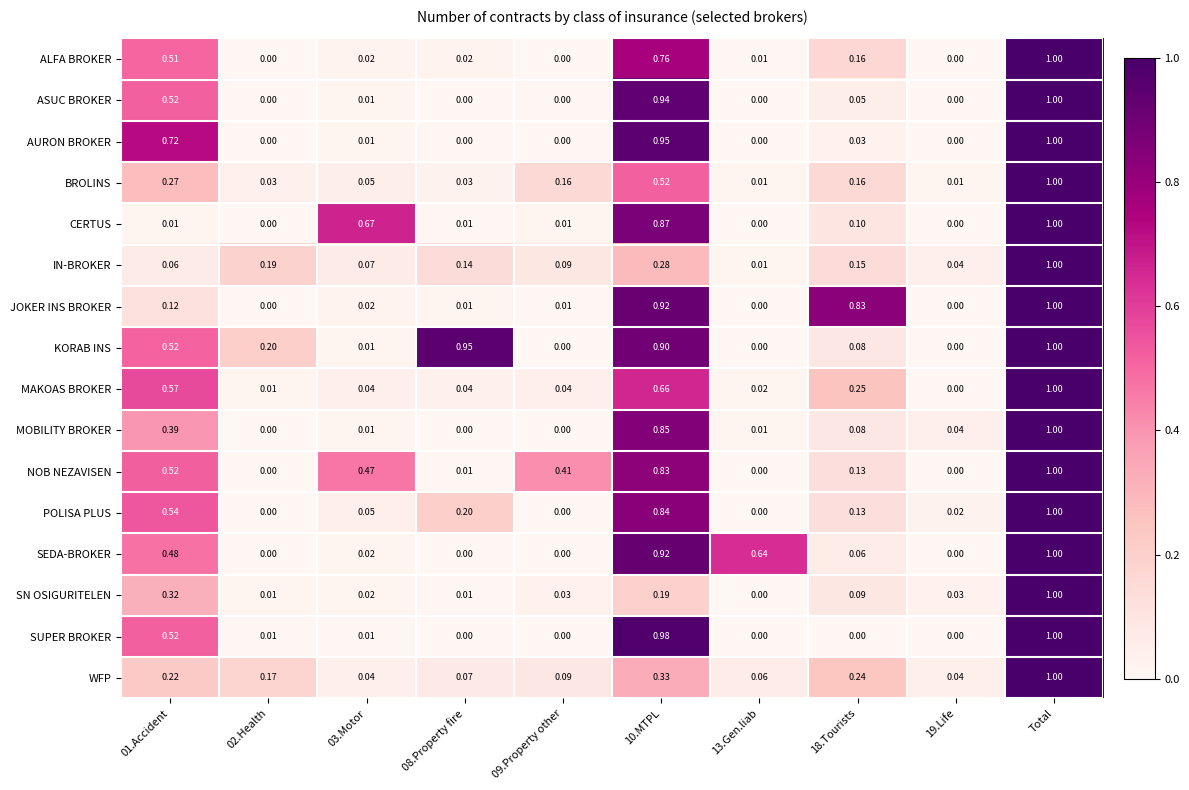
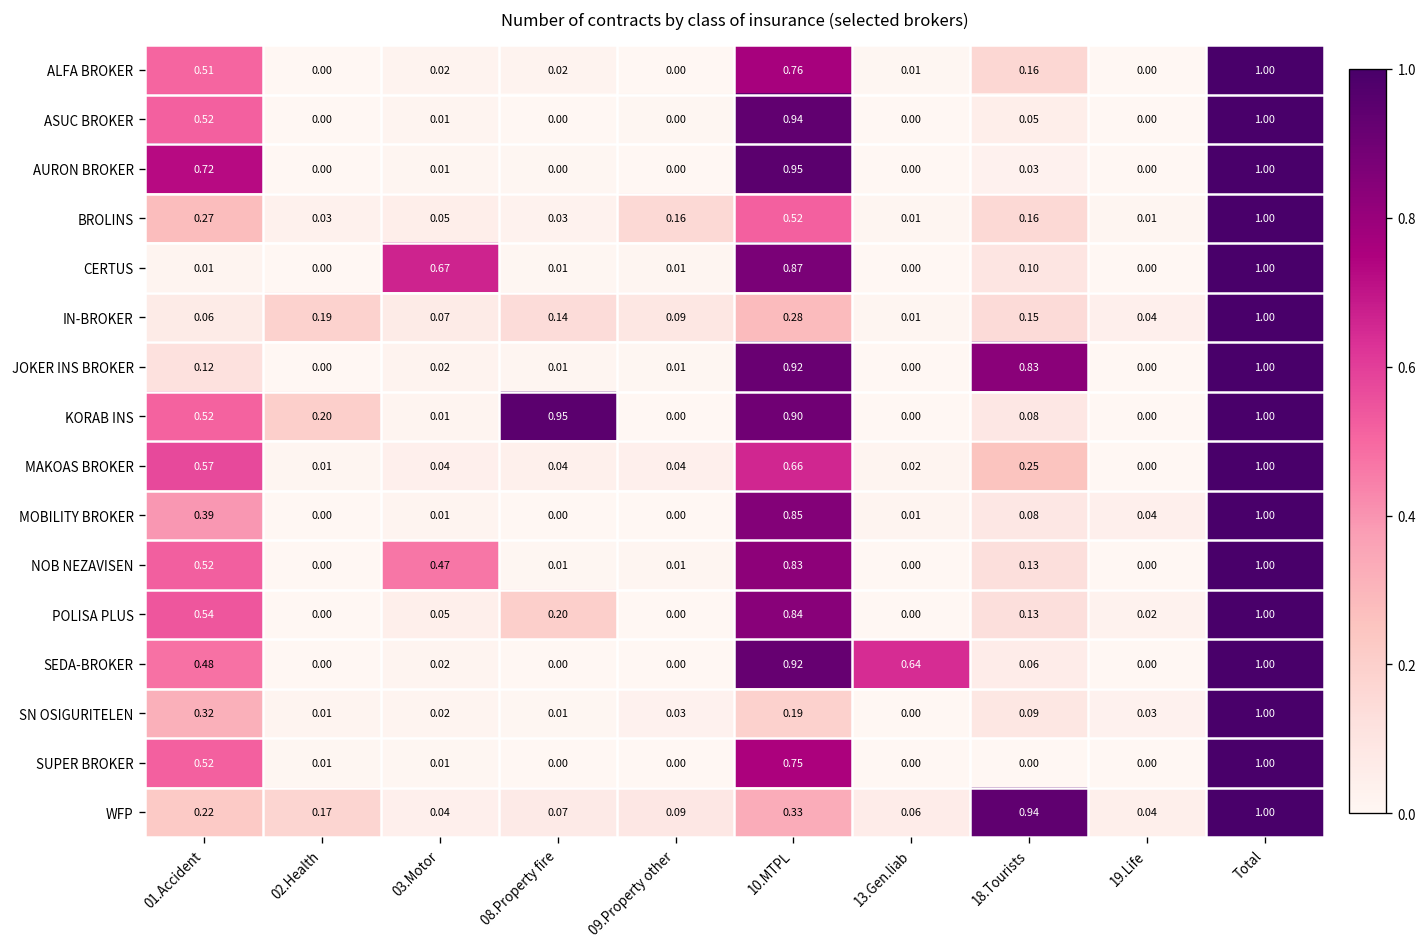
NOB NEZAVISEN, 09.Property other: 0.41 -> 0.01
SUPER BROKER, 10.MTPL: 0.98 -> 0.75
WFP, 18.Tourists: 0.24 -> 0.94
